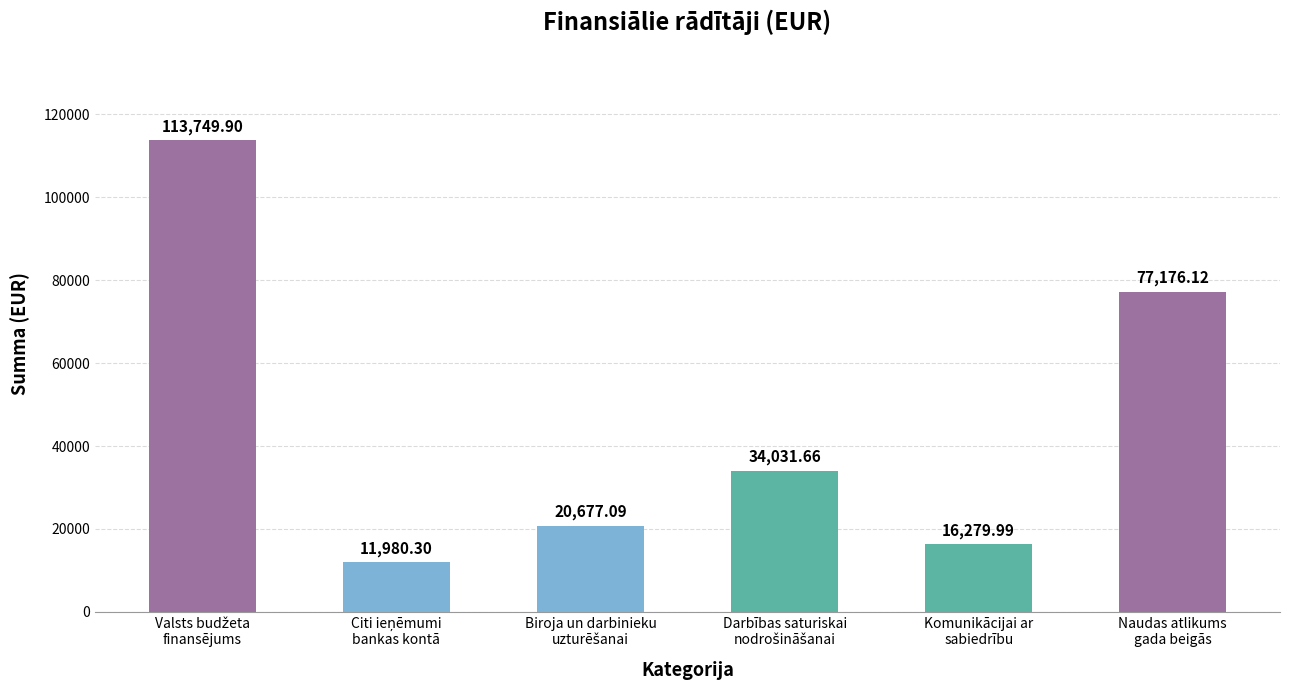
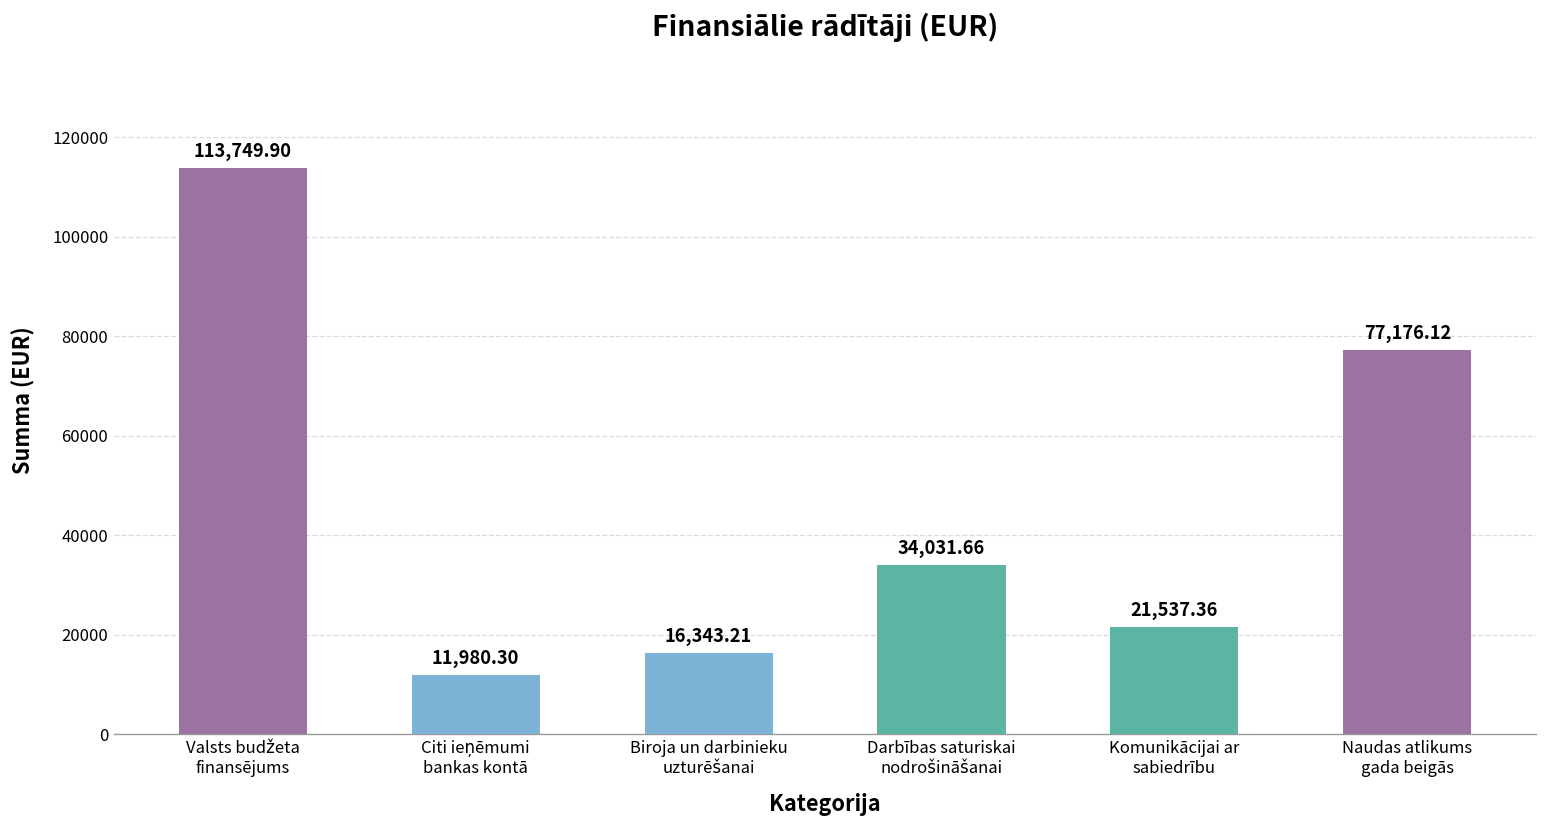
Biroja un darbinieku uzturēšanai: 20,677.09 -> 16,343.21
Komunikācijai ar sabiedrību: 16,279.99 -> 21,537.36
